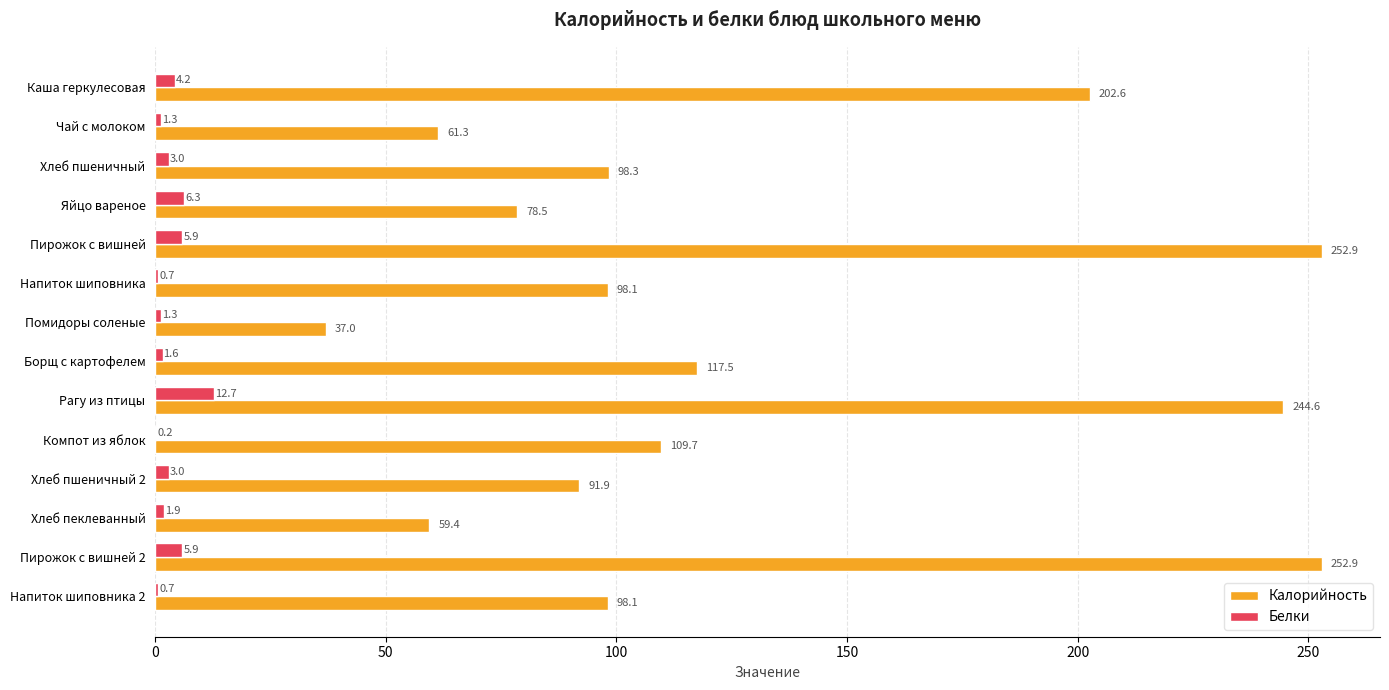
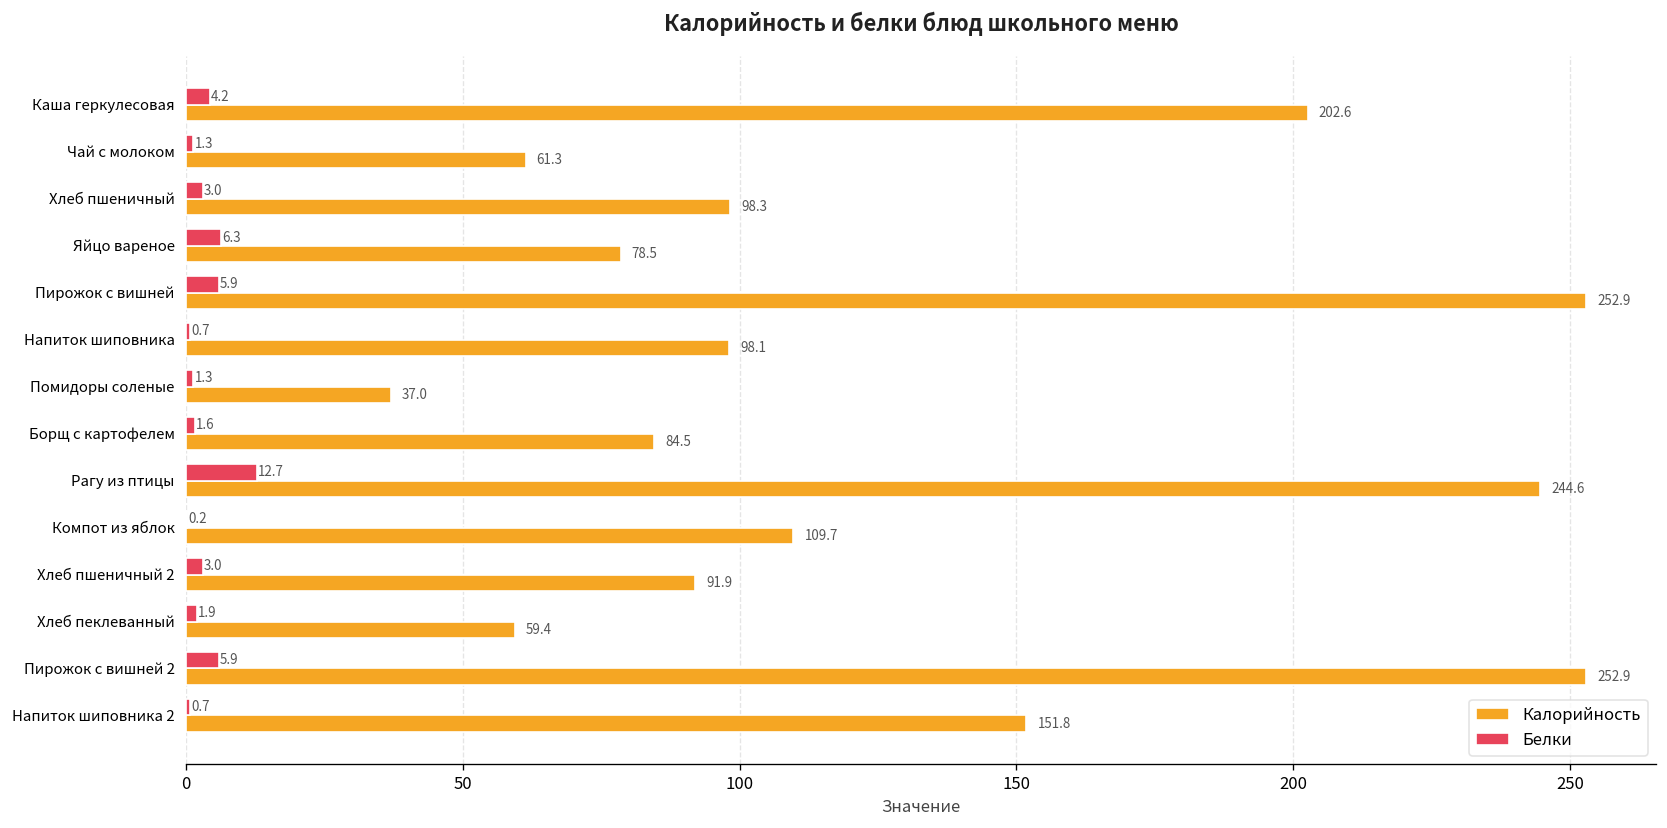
Калорийность, Борщ с картофелем: 117.5 -> 84.5
Калорийность, Напиток шиповника 2: 98.1 -> 151.8
